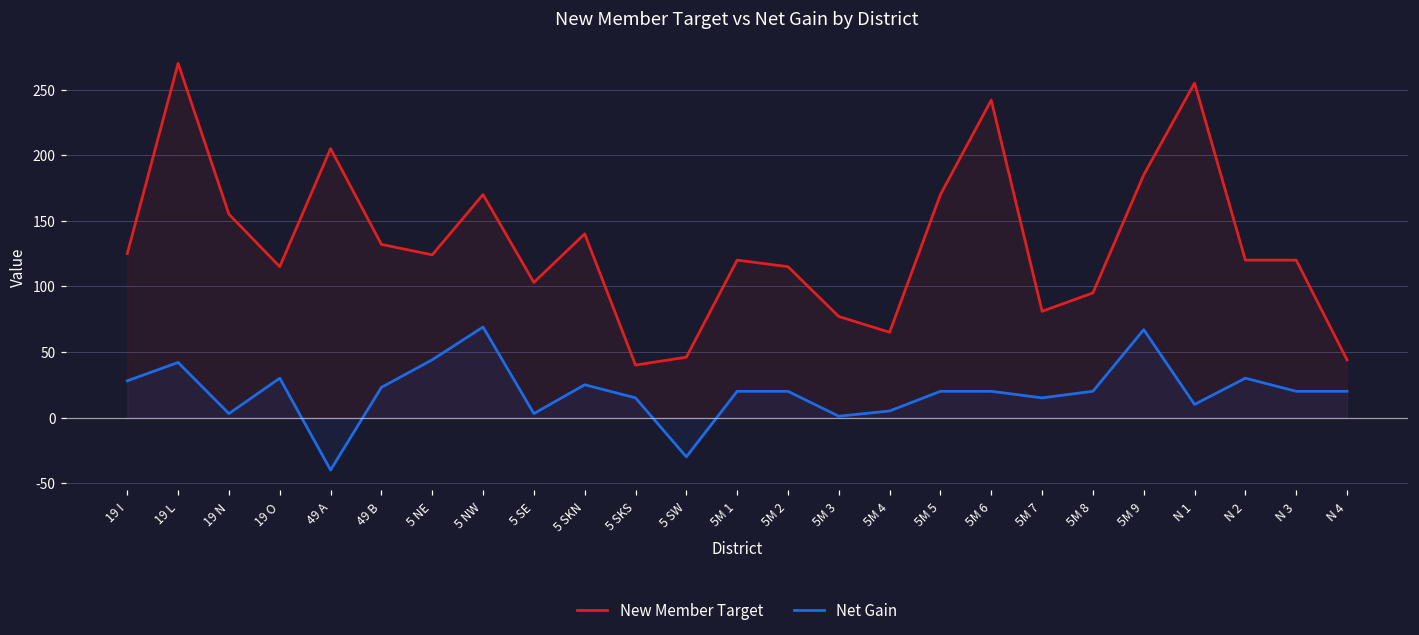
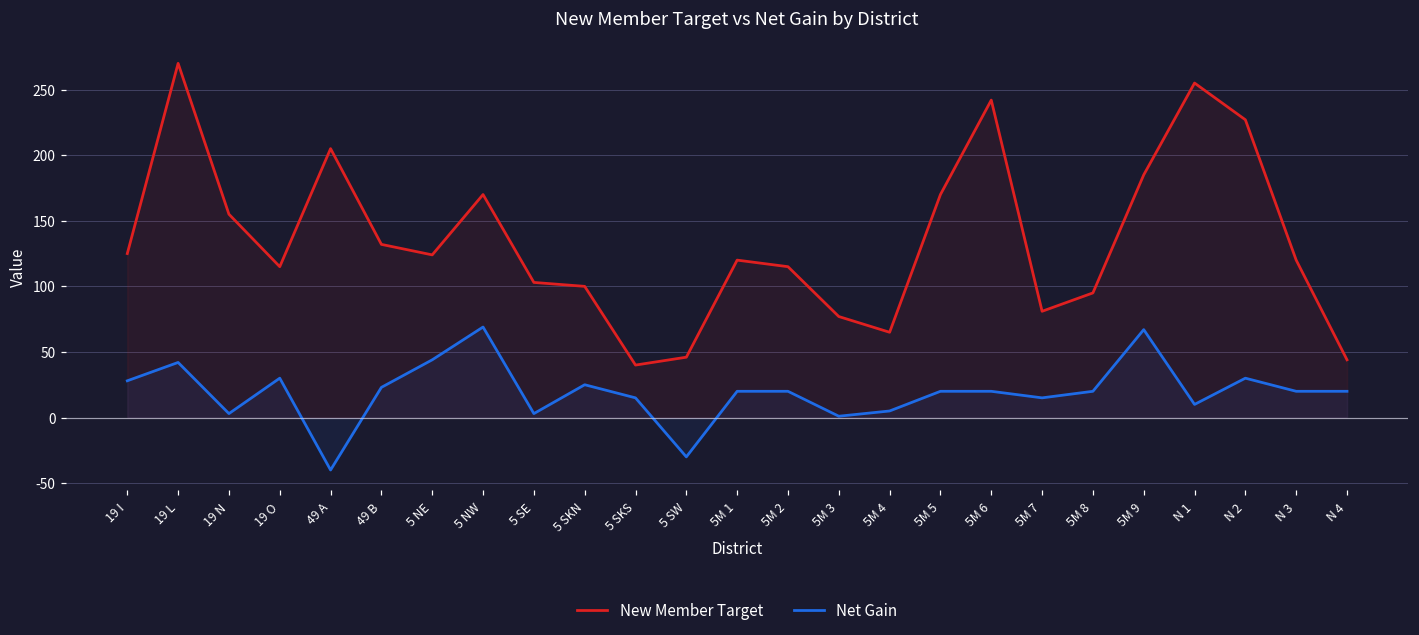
New Member Target, 5 SKN: 140 -> 100
New Member Target, N 2: 120 -> 227
